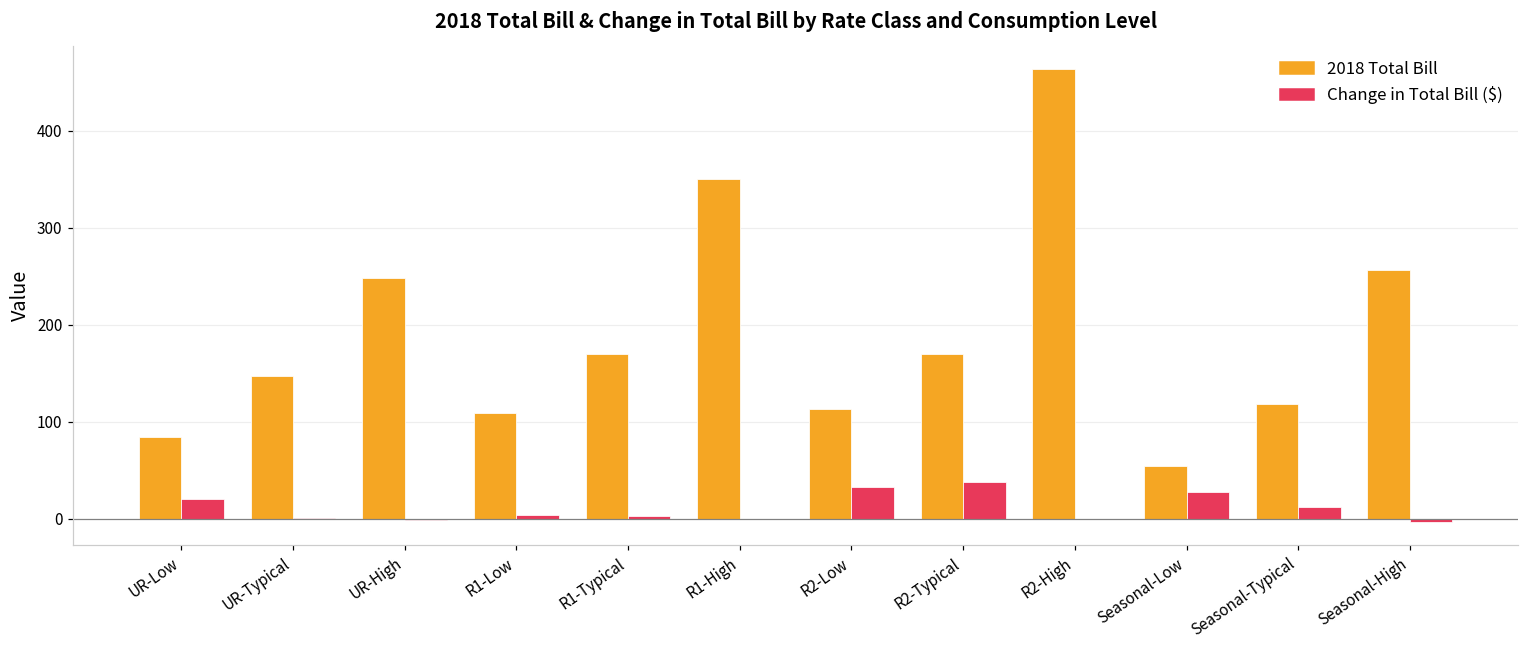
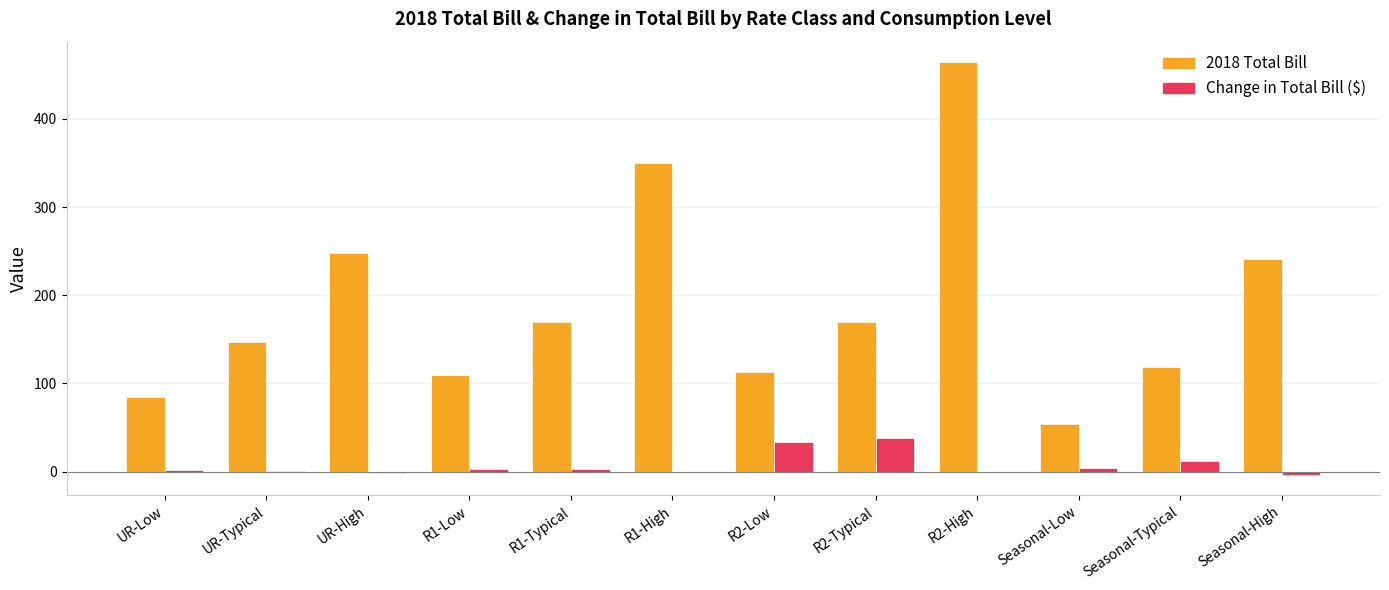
Change in Total Bill ($), UR-Low: 20 -> 0
Change in Total Bill ($), Seasonal-Low: 30 -> 0
2018 Total Bill, Seasonal-High: 260 -> 240
